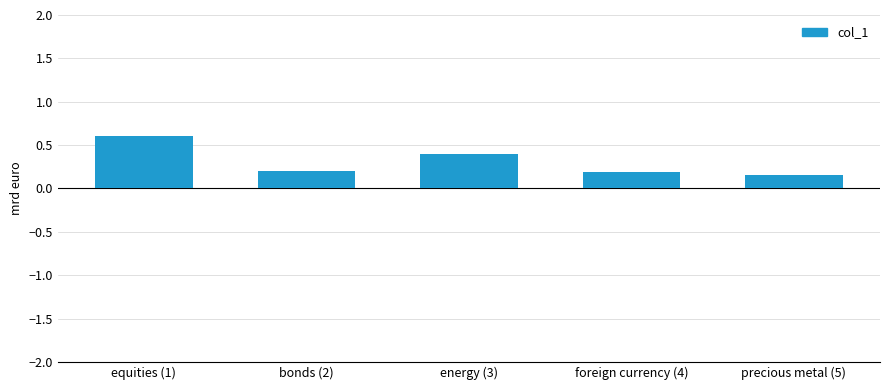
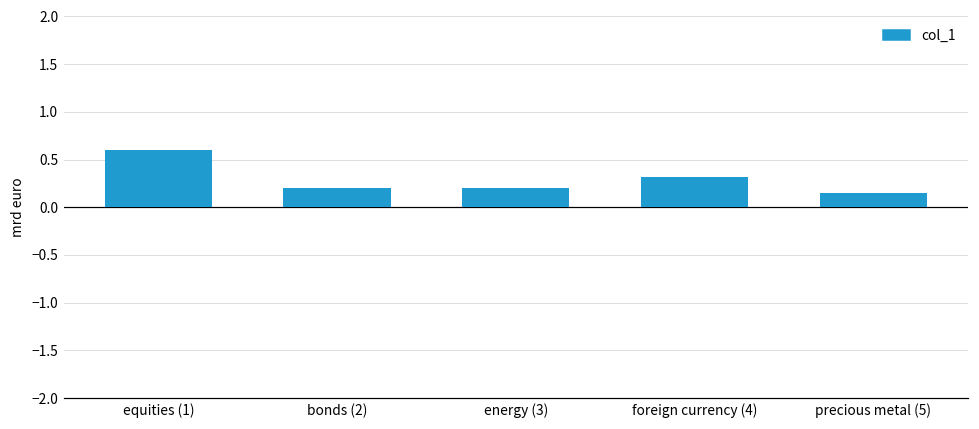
energy (3): 0.4 -> 0.2
foreign currency (4): 0.2 -> 0.3
